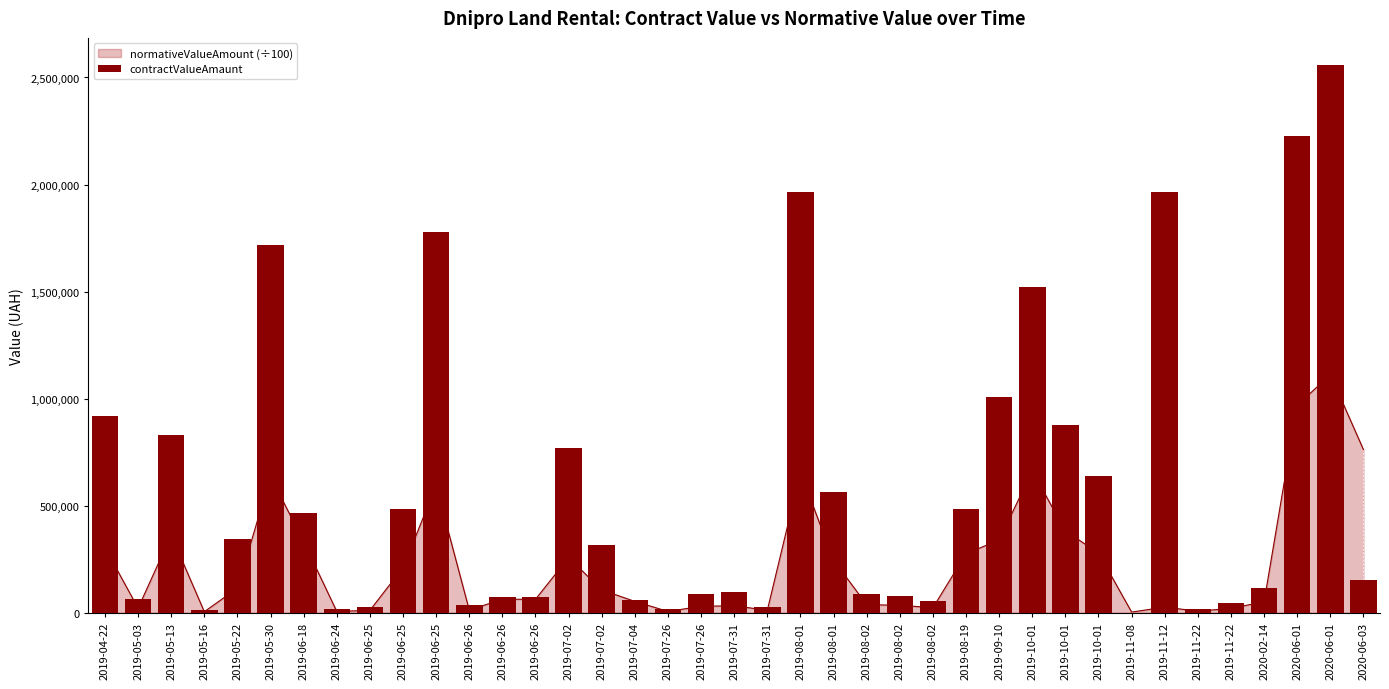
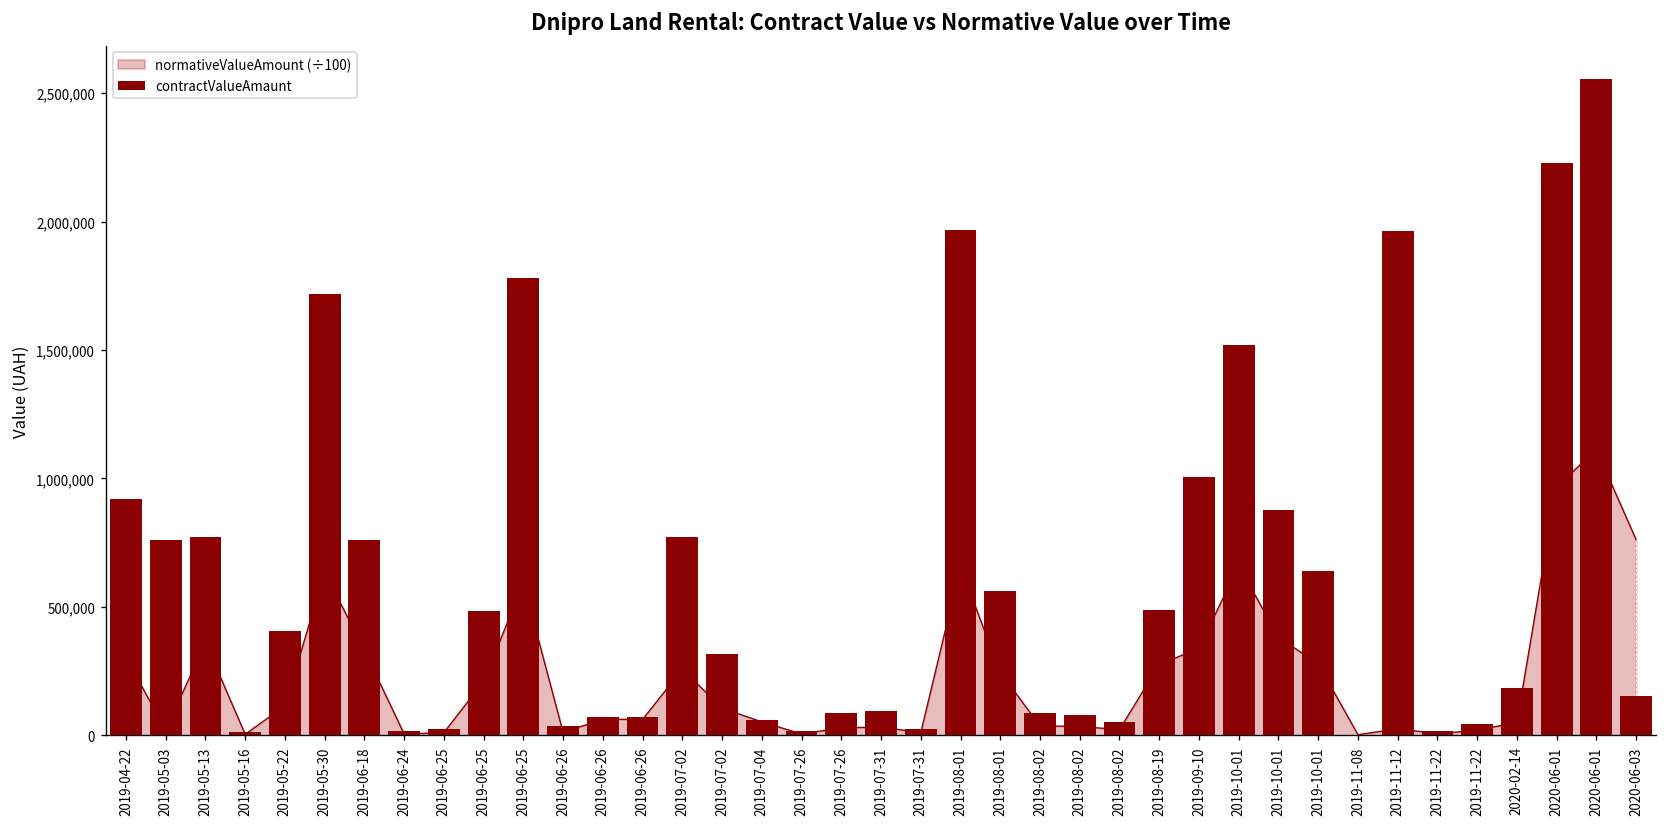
contractValueAmaunt, 2019-05-03: 60,000 -> 760,000
contractValueAmaunt, 2019-05-13: 830,000 -> 770,000
contractValueAmaunt, 2019-05-22: 340,000 -> 410,000
contractValueAmaunt, 2019-06-18: 470,000 -> 760,000
contractValueAmaunt, 2020-02-14: 120,000 -> 180,000
